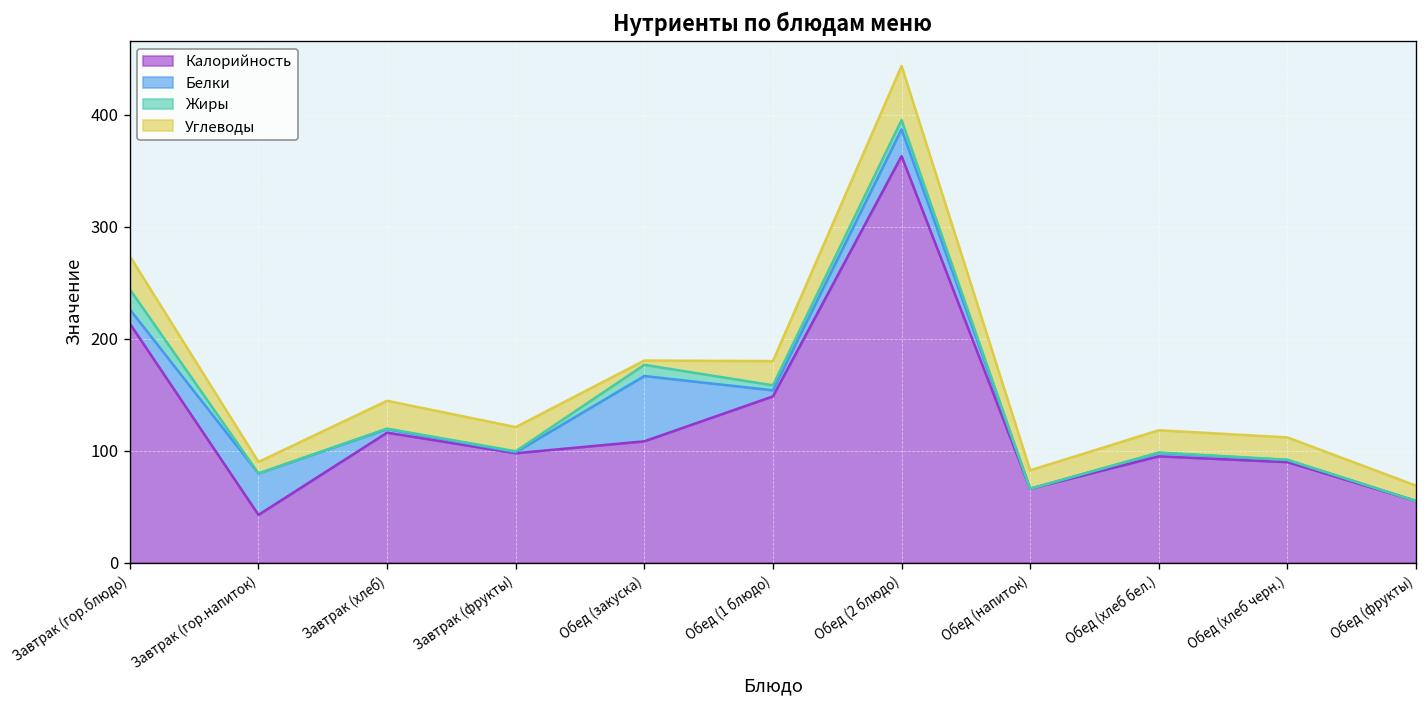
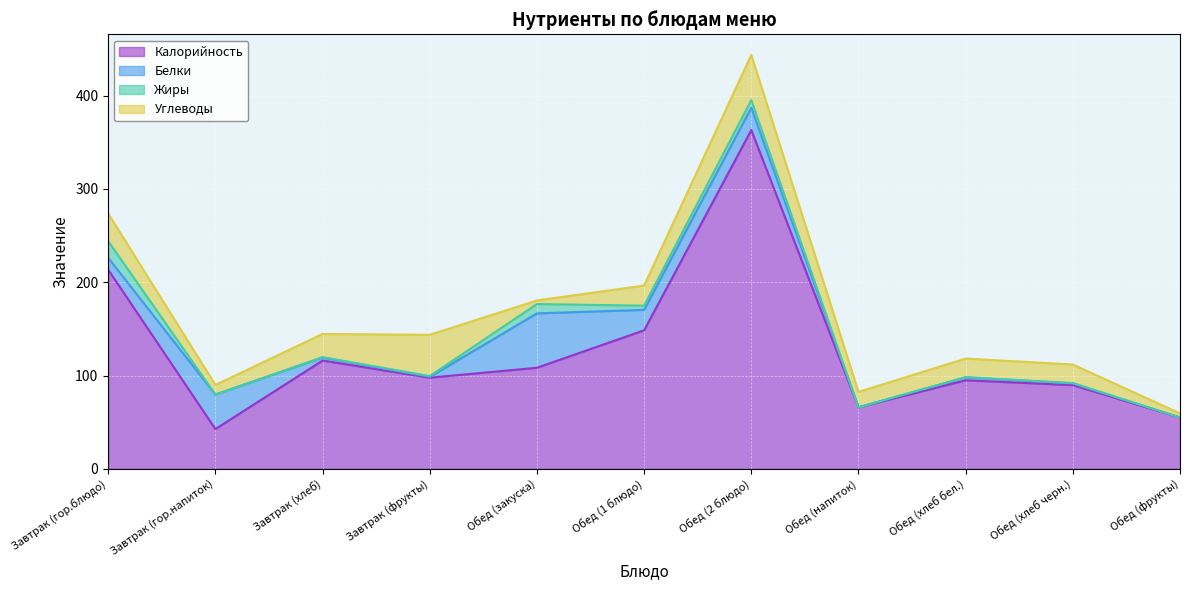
Углеводы, Завтрак (фрукты): 20 -> 40
Белки, Обед (1 блюдо): 10 -> 20
Углеводы, Обед (фрукты): 10 -> 0
